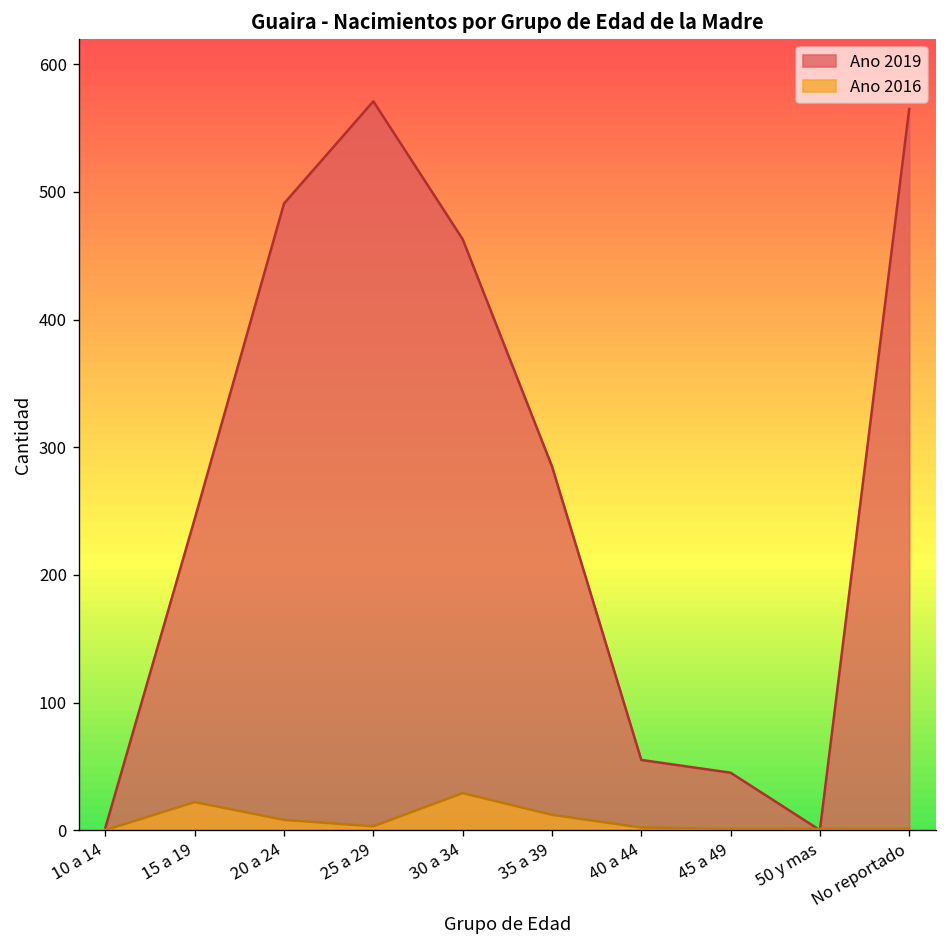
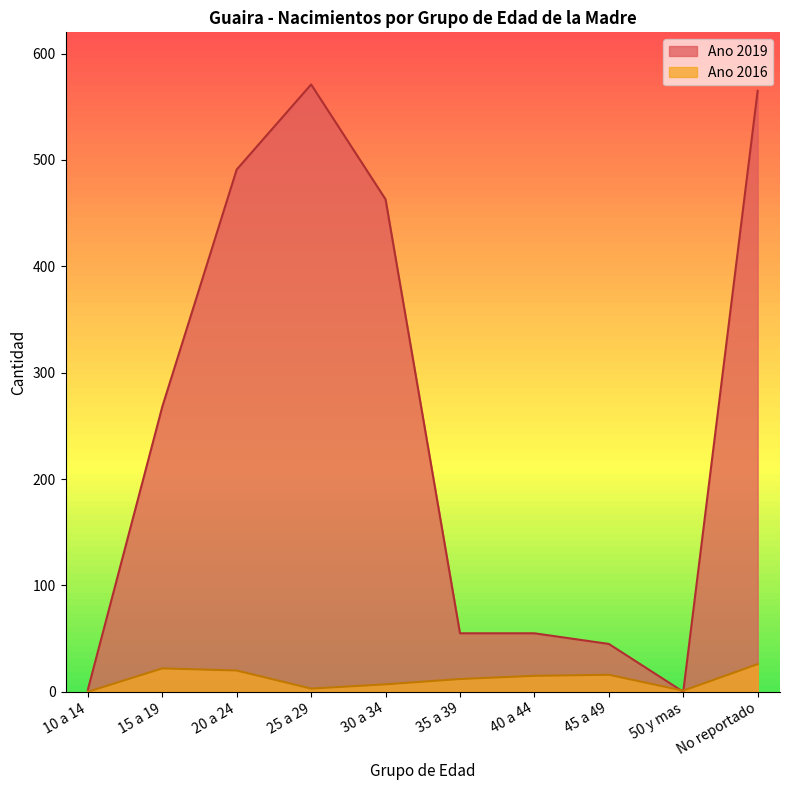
Ano 2019, 15 a 19: 244 -> 268
Ano 2016, 20 a 24: 8 -> 20
Ano 2016, 30 a 34: 29 -> 7
Ano 2019, 35 a 39: 285 -> 55
Ano 2016, 40 a 44: 2 -> 15
Ano 2016, 45 a 49: 1 -> 16
Ano 2016, No reportado: 1 -> 26
